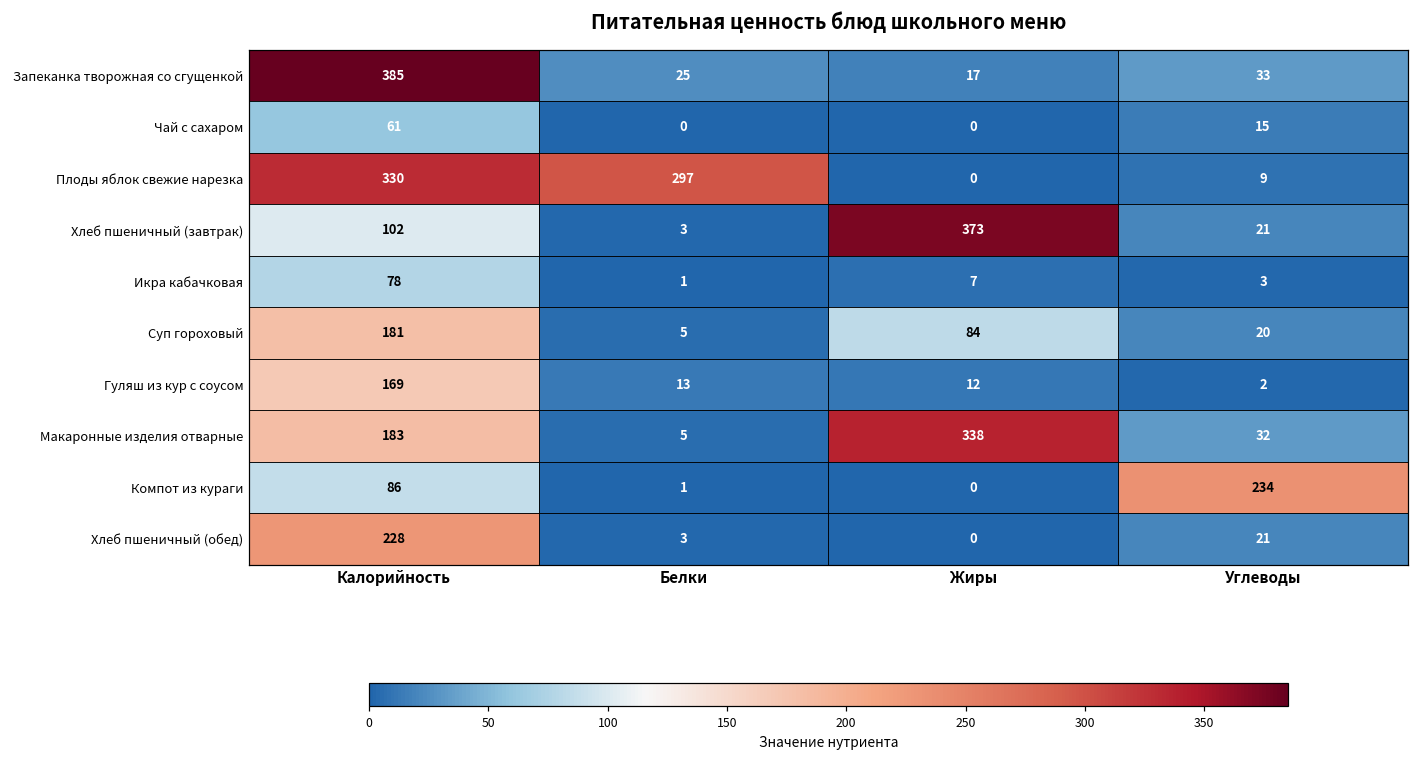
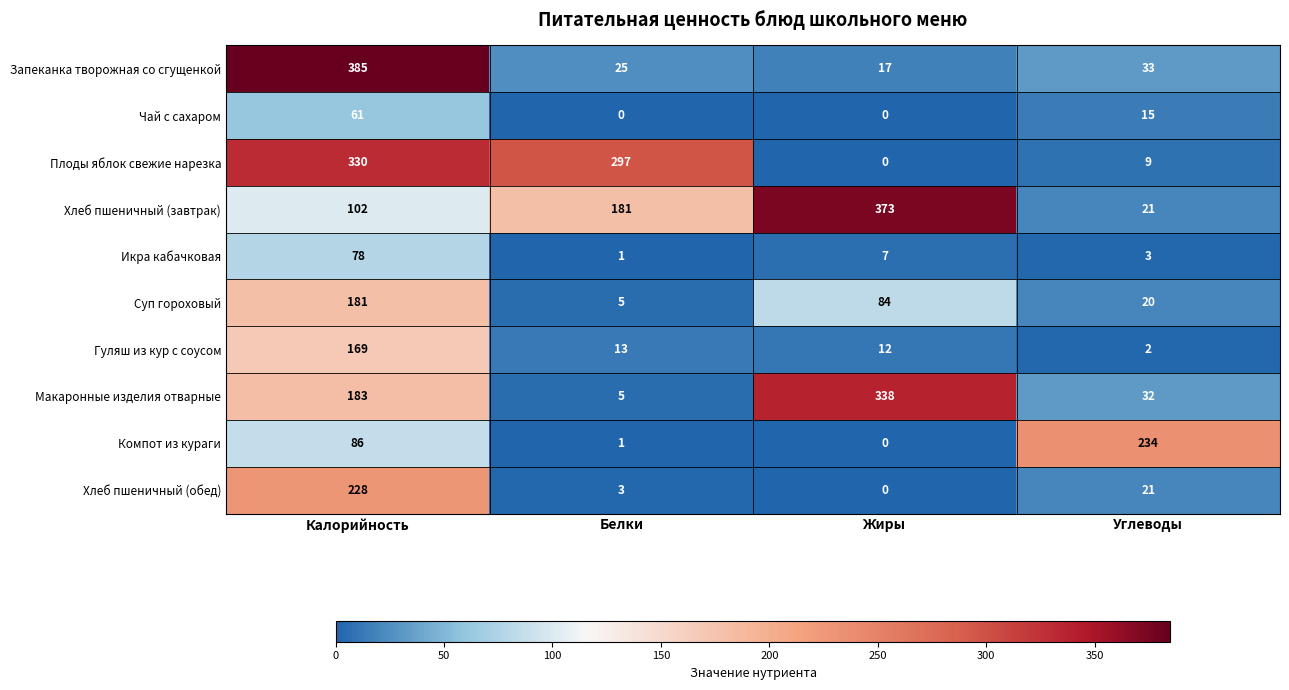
Хлеб пшеничный (завтрак), Белки: 3 -> 181
